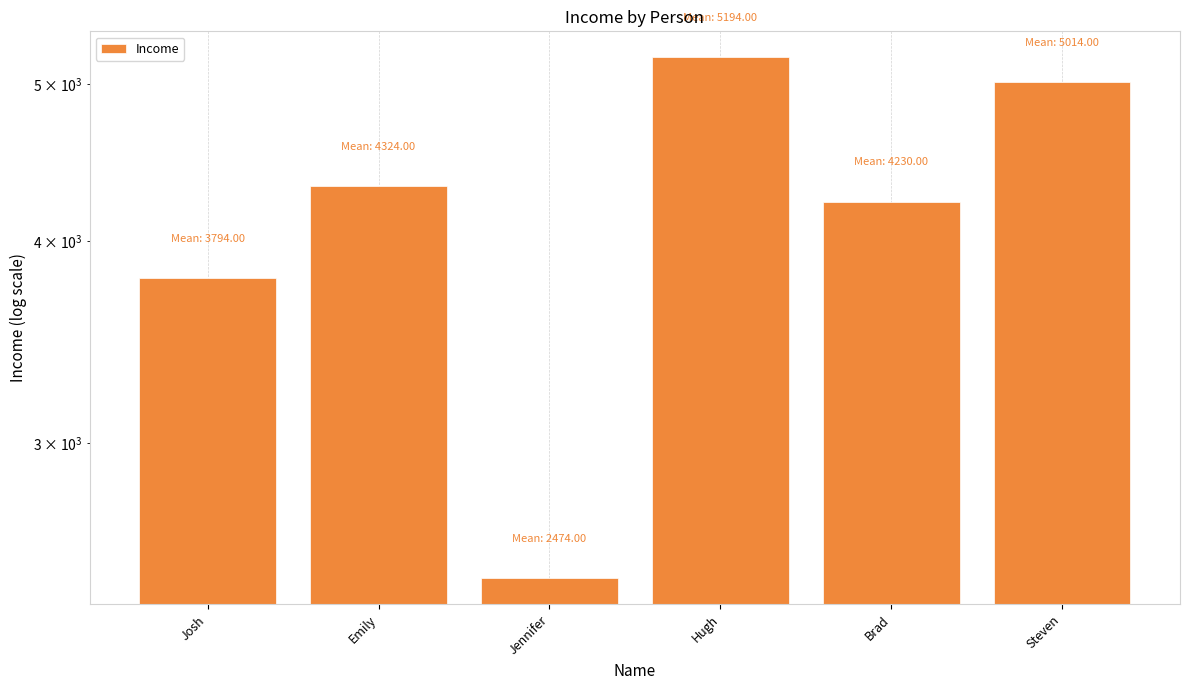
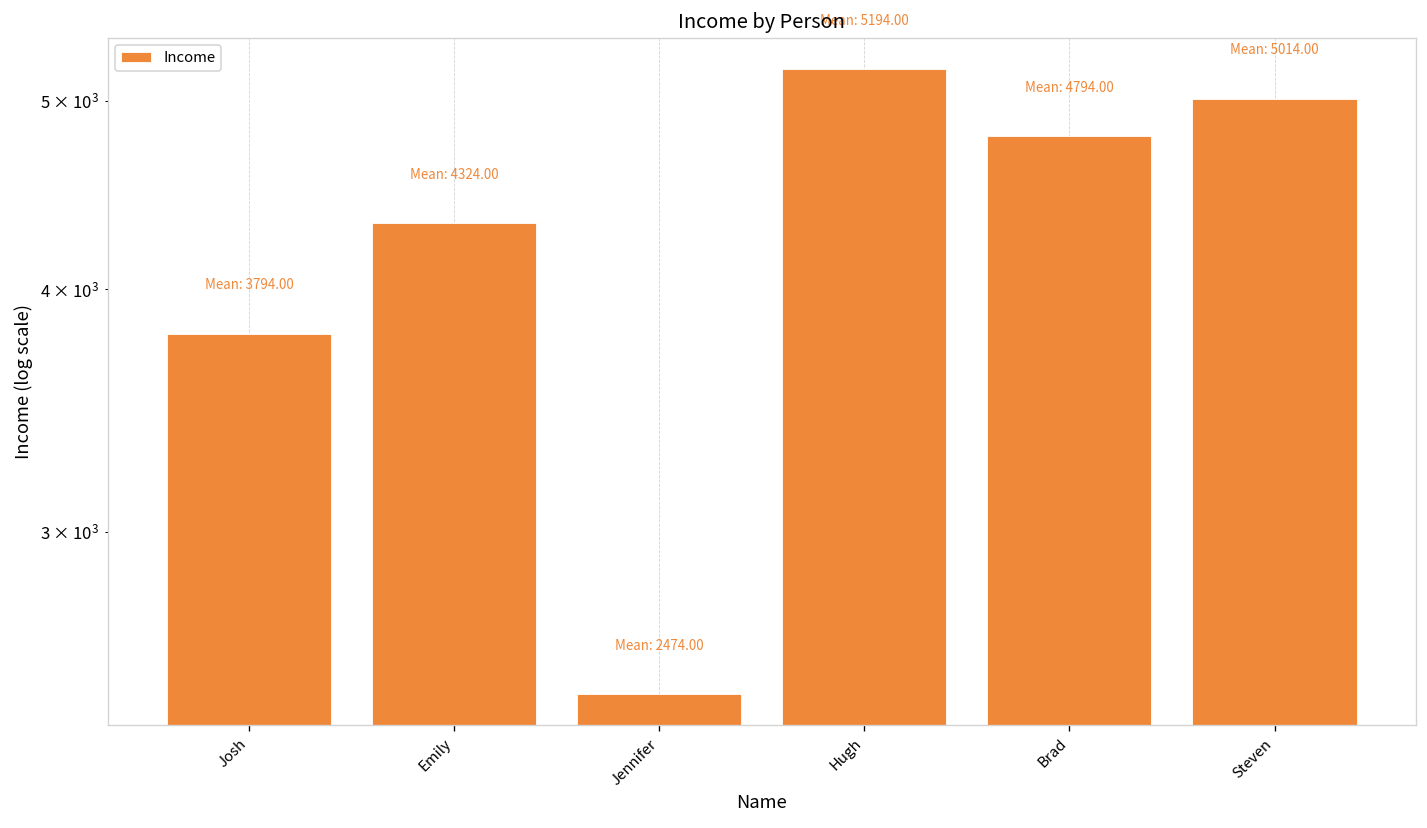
Brad: 4230.00 -> 4794.00
